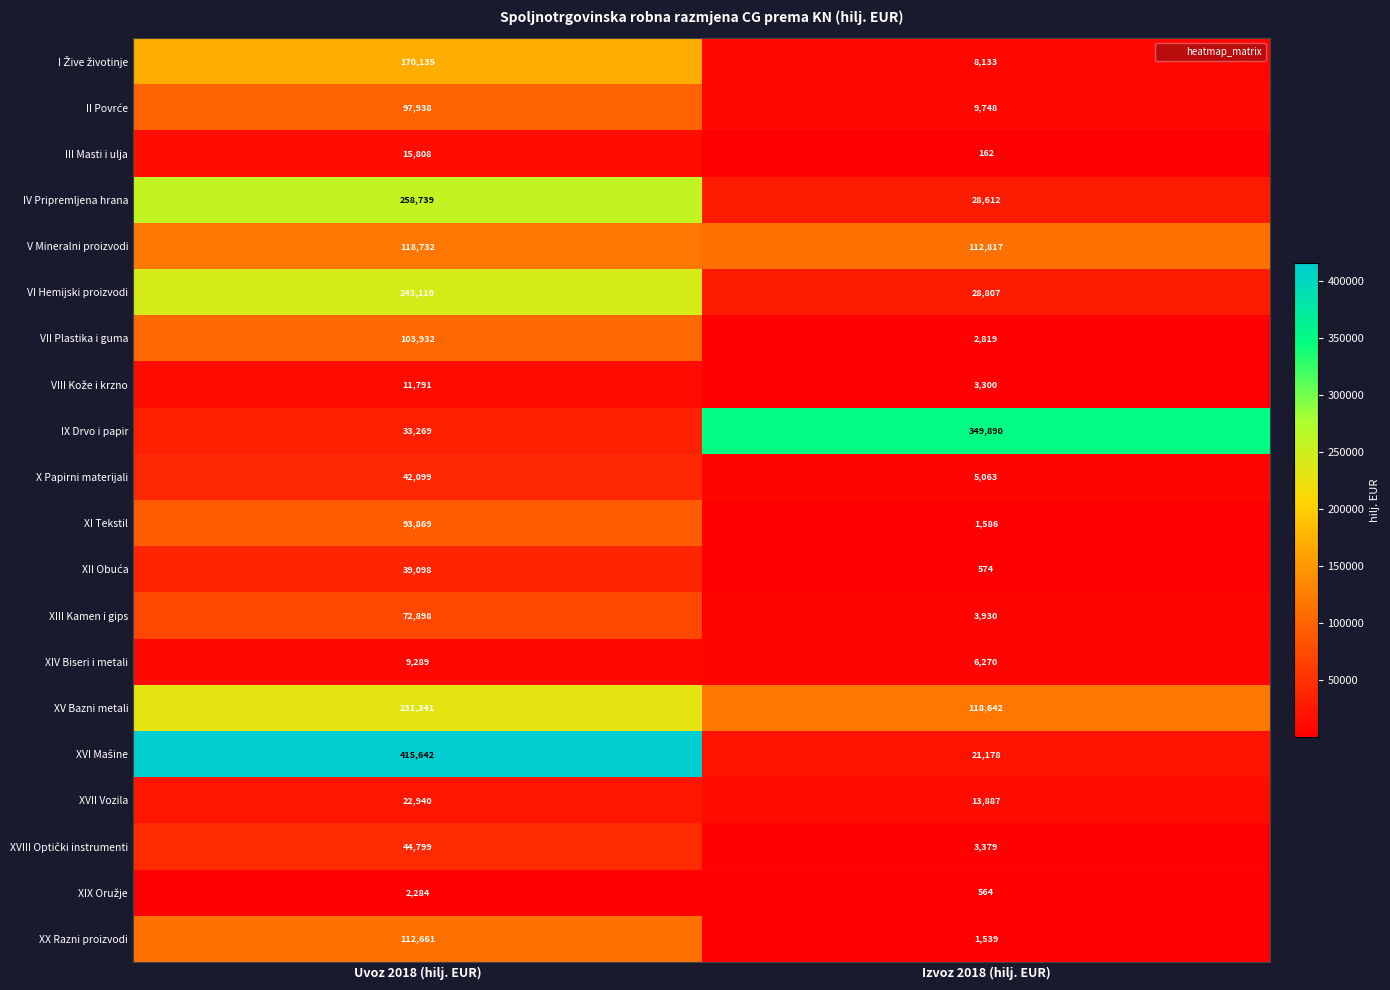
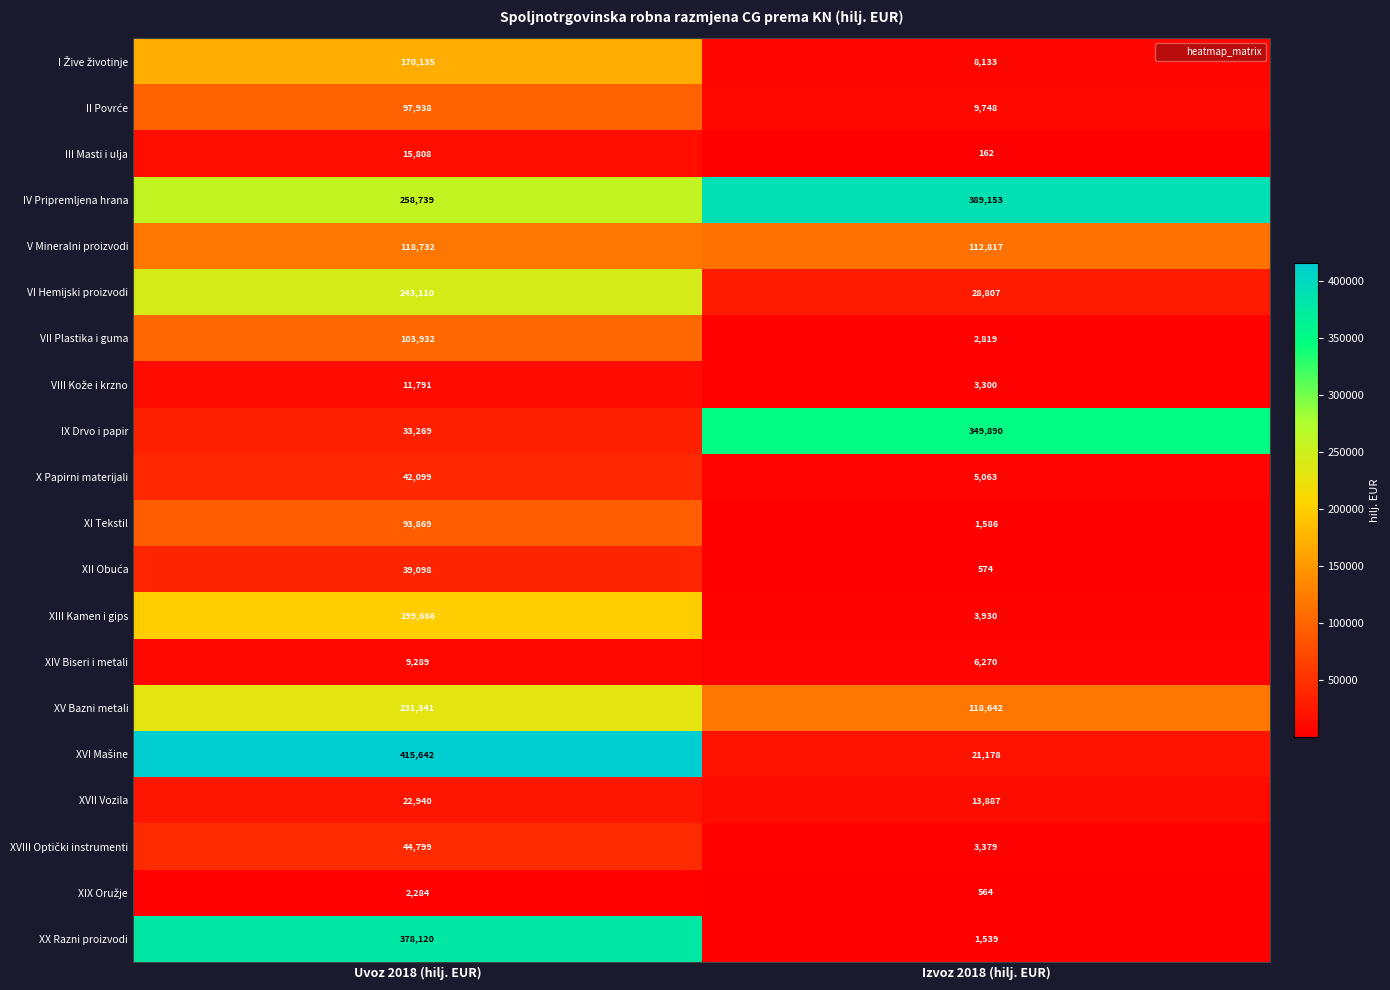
IV Pripremljena hrana, Izvoz 2018 (hilj. EUR): 28,612 -> 389,153
XIII Kamen i gips, Uvoz 2018 (hilj. EUR): 72,898 -> 199,666
XX Razni proizvodi, Uvoz 2018 (hilj. EUR): 112,661 -> 378,120
